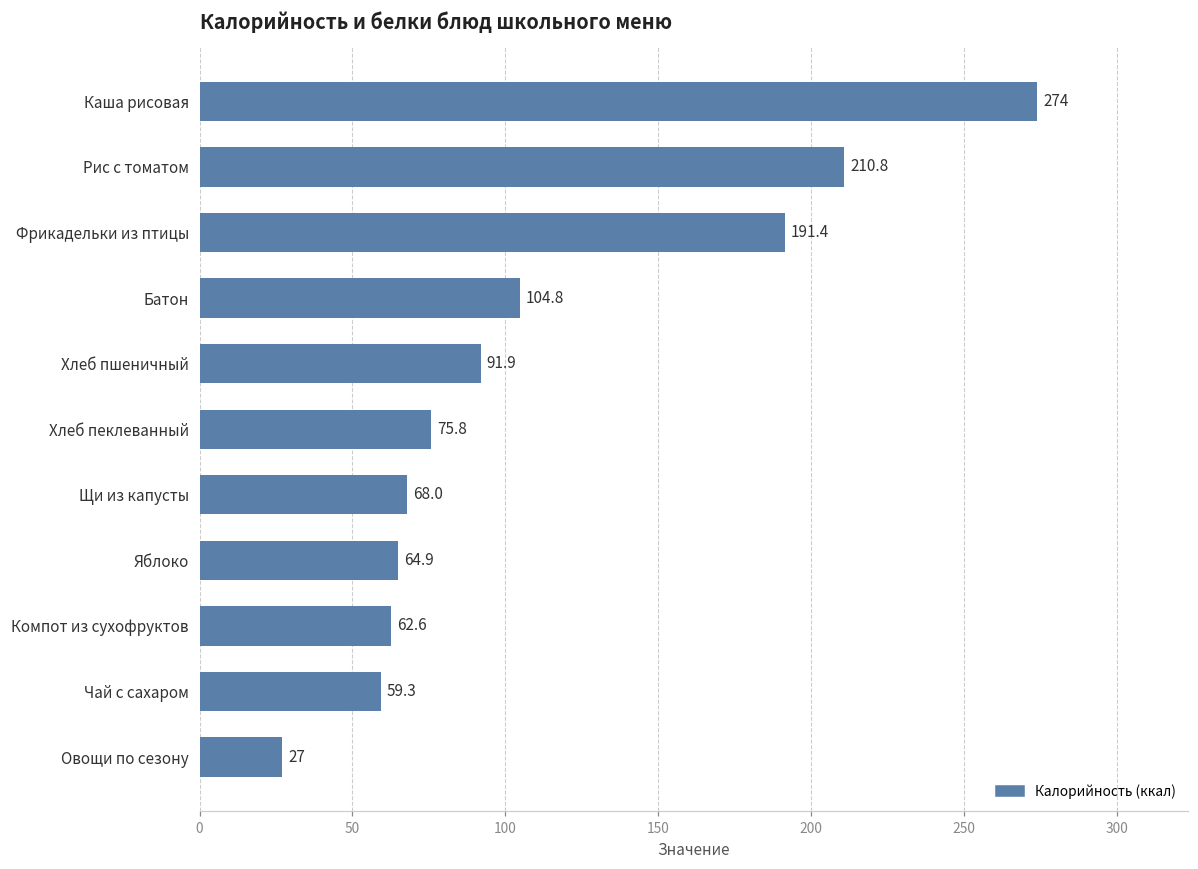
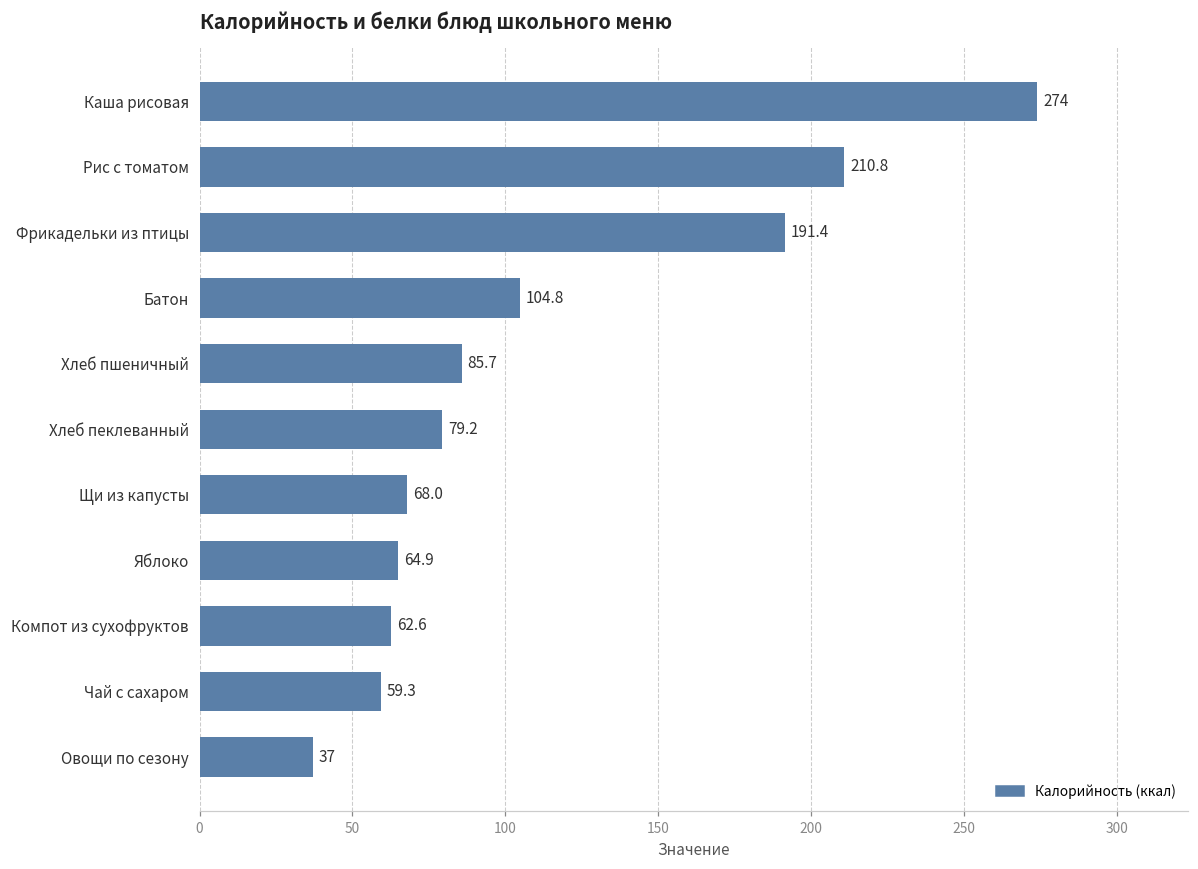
Хлеб пшеничный: 91.9 -> 85.7
Хлеб пеклеванный: 75.8 -> 79.2
Овощи по сезону: 27 -> 37
